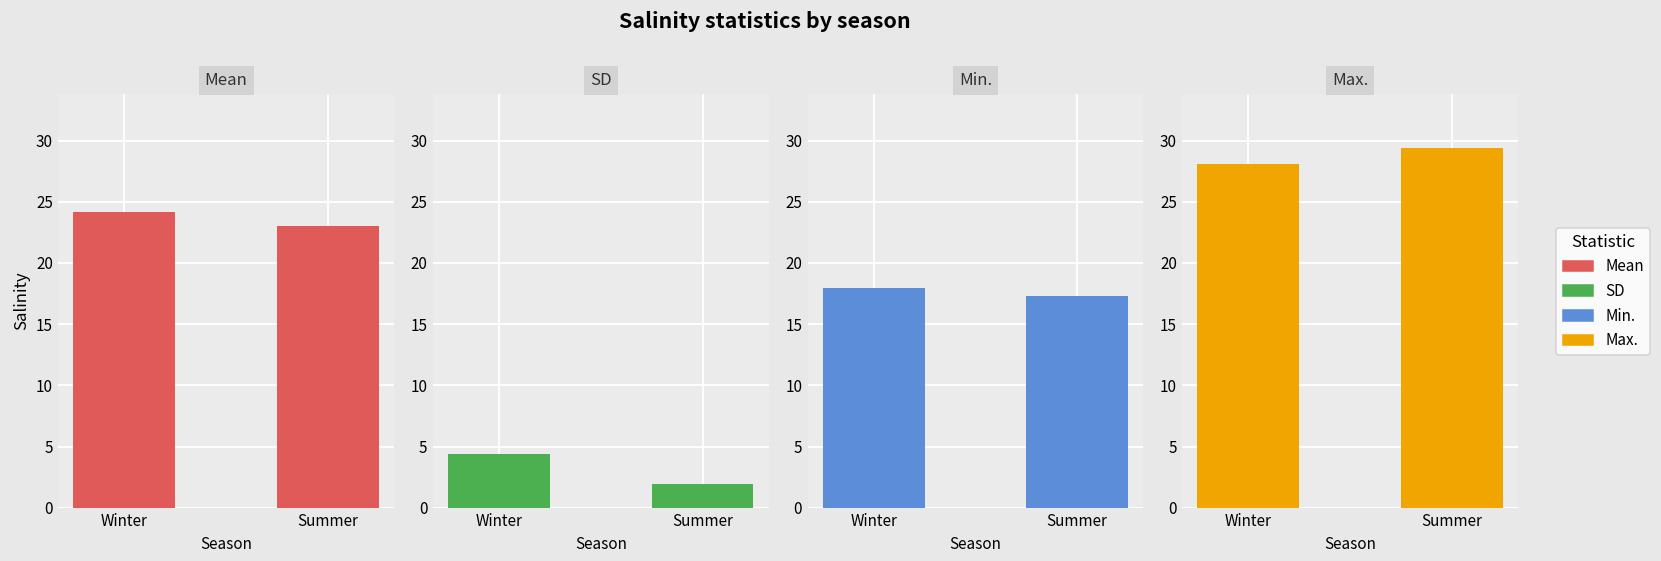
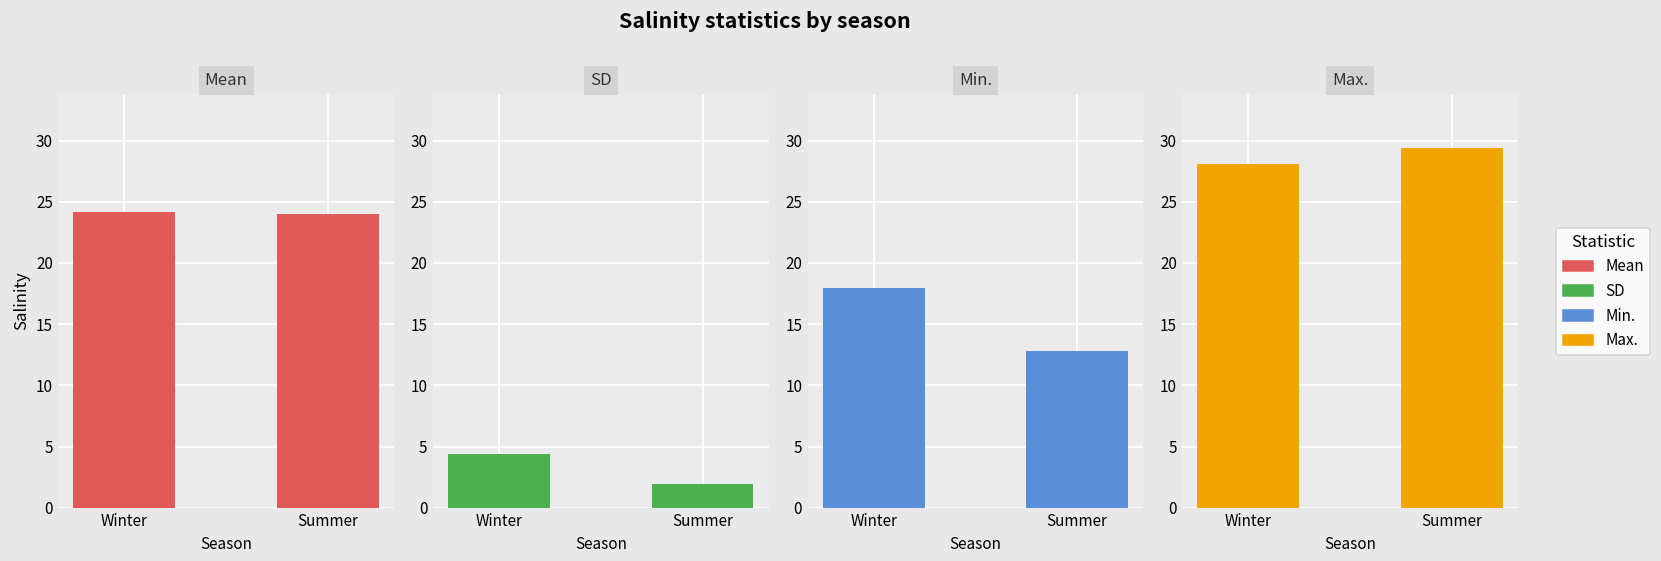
Mean, Summer: 23 -> 24
Min., Summer: 17.3 -> 12.8
